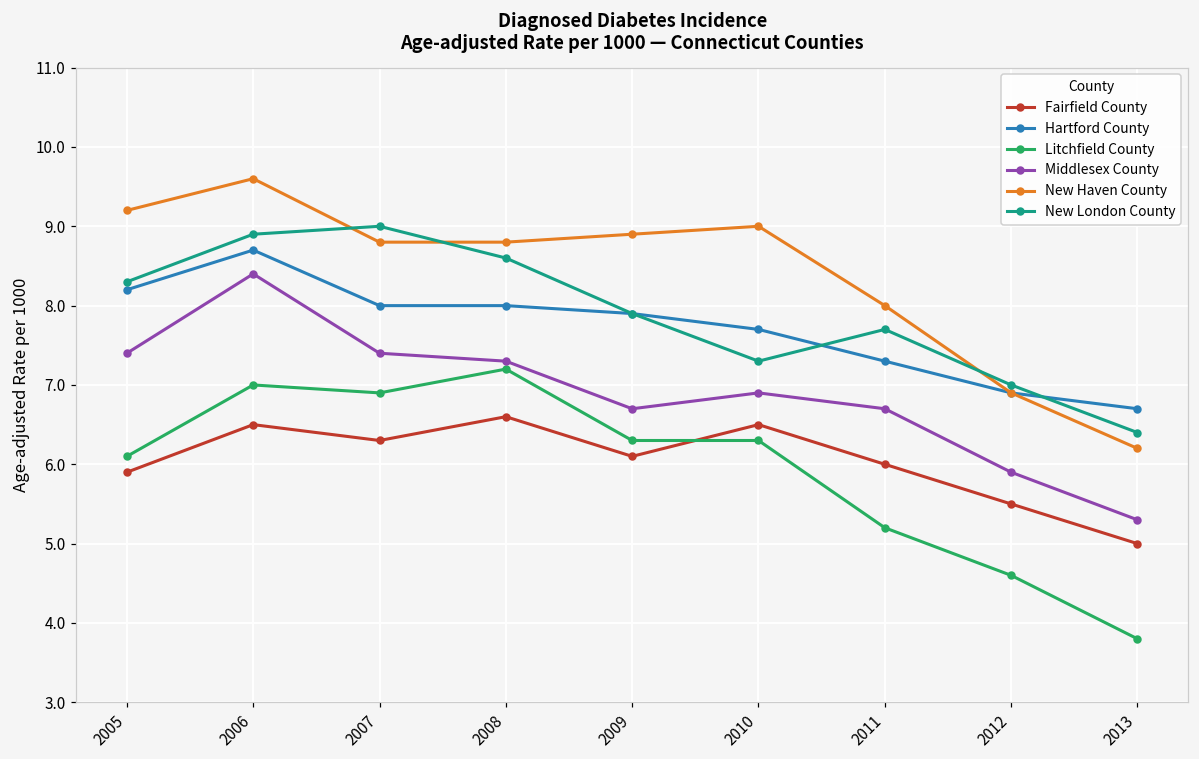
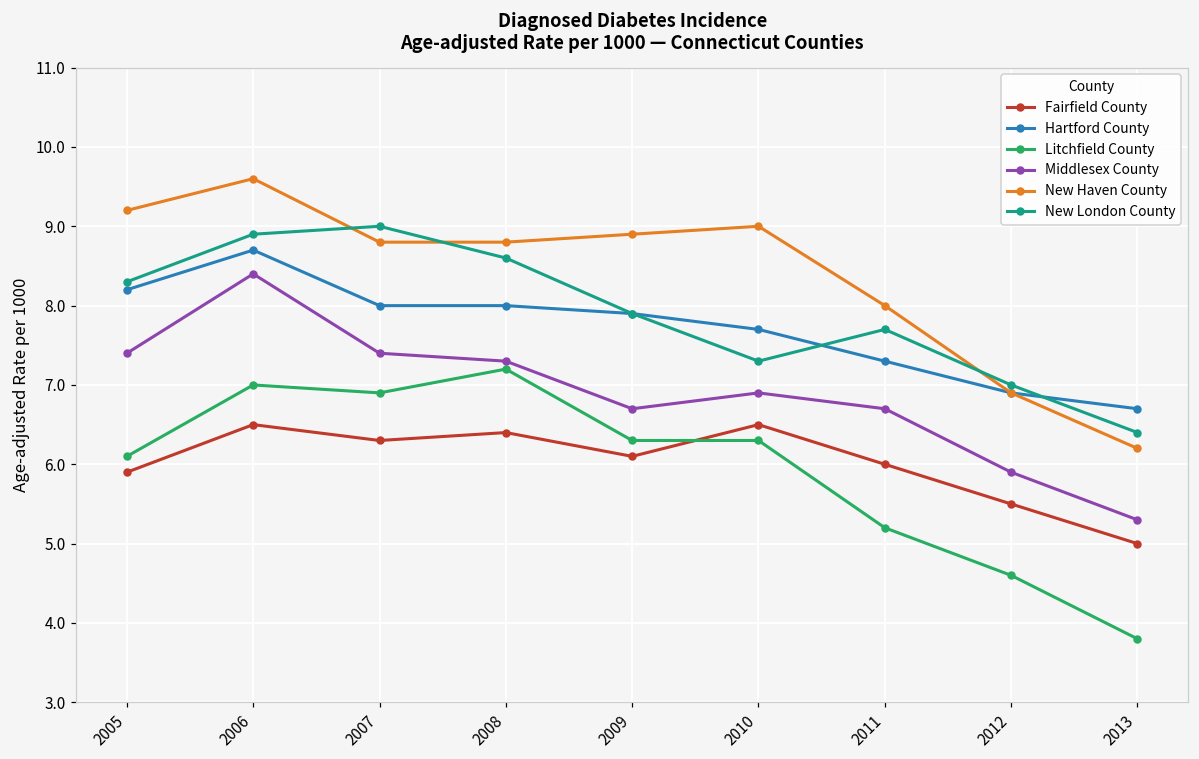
Fairfield County, 2008: 6.6 -> 6.4
